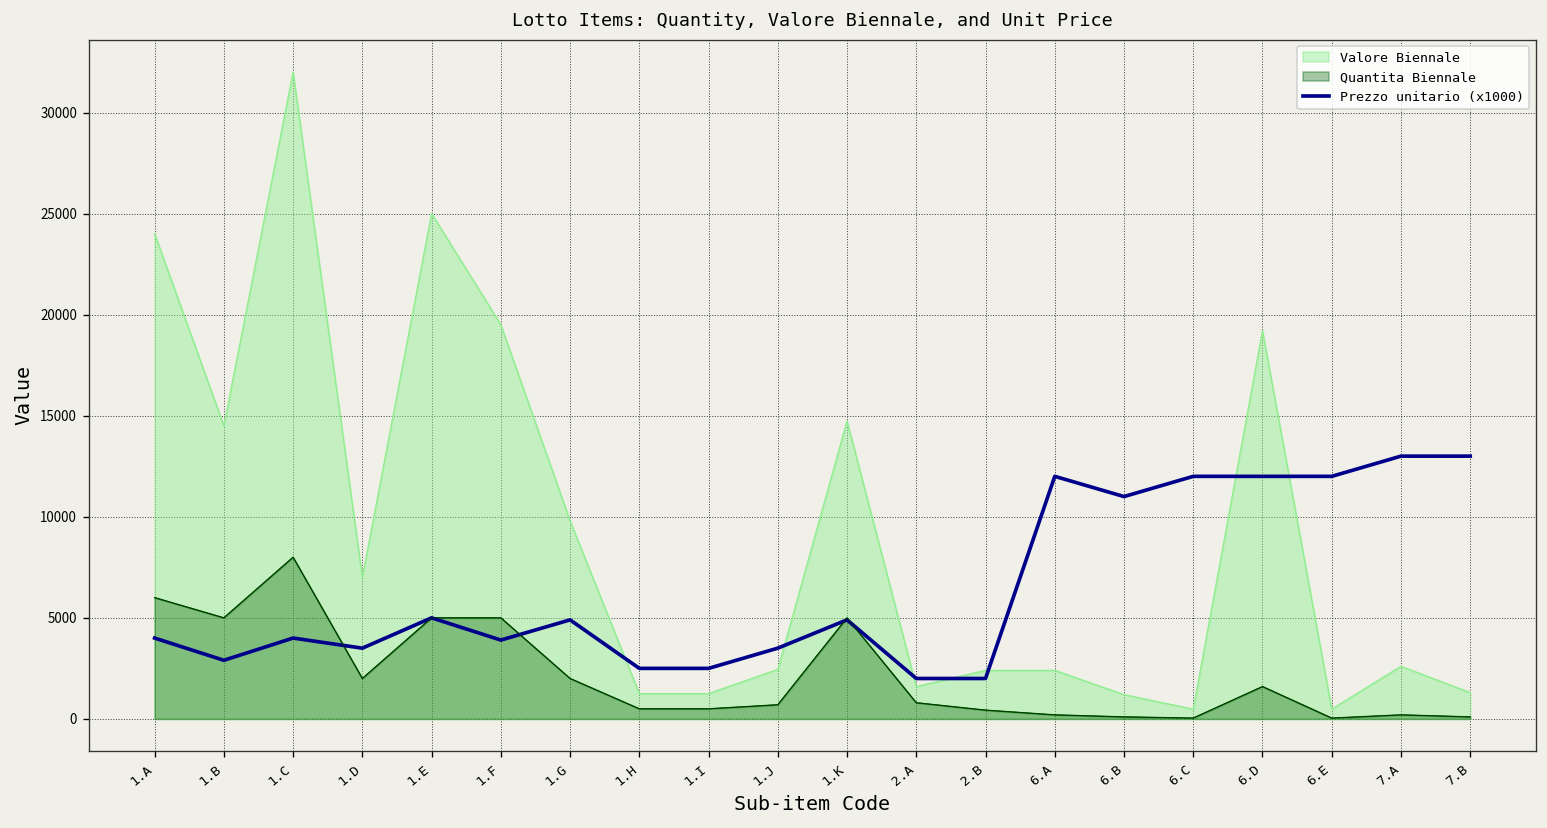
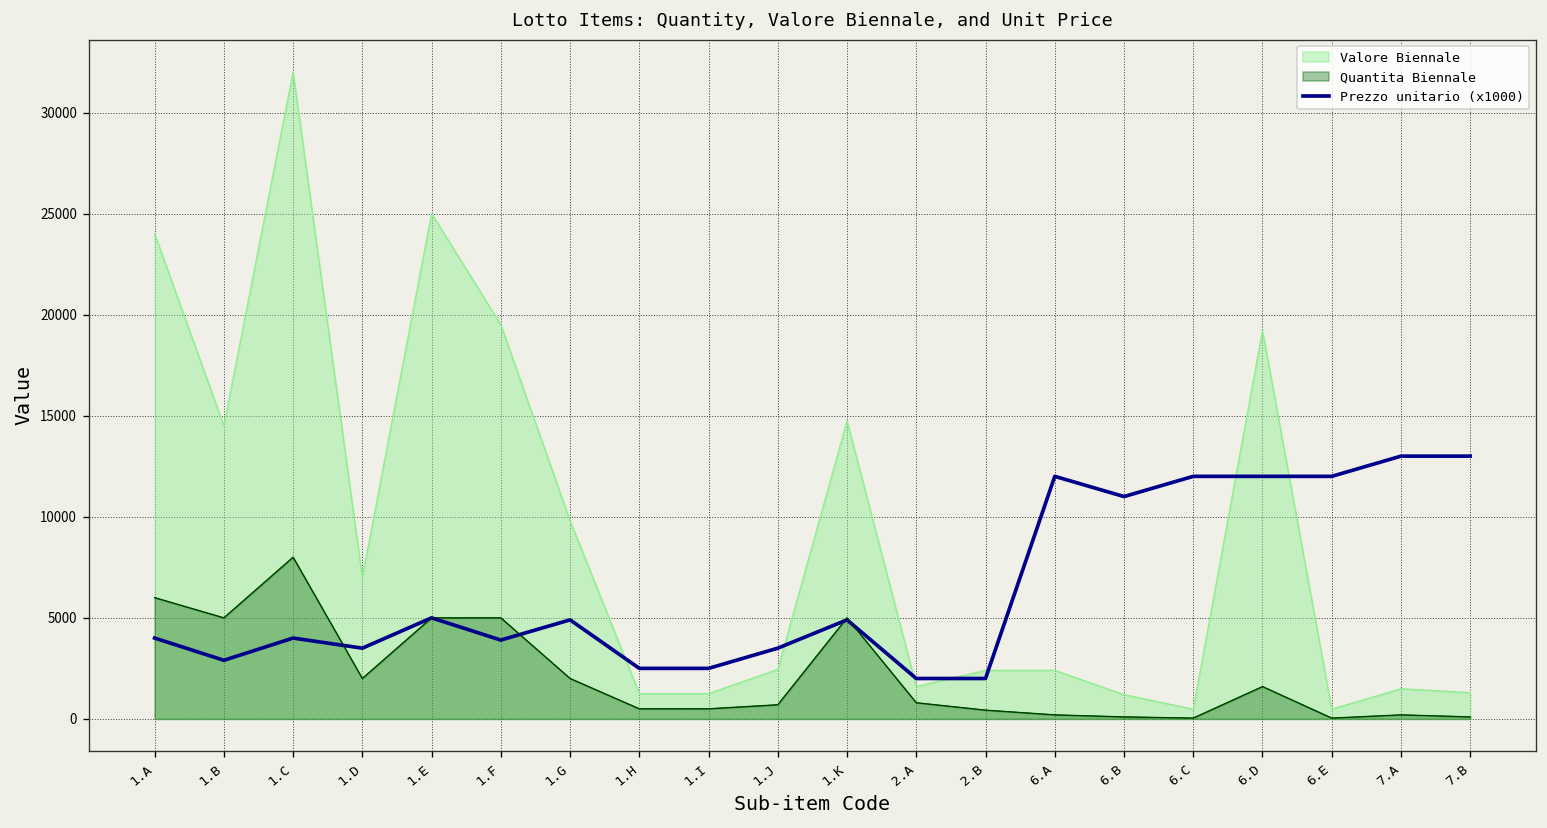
Valore Biennale, 7.A: 2600 -> 1500
